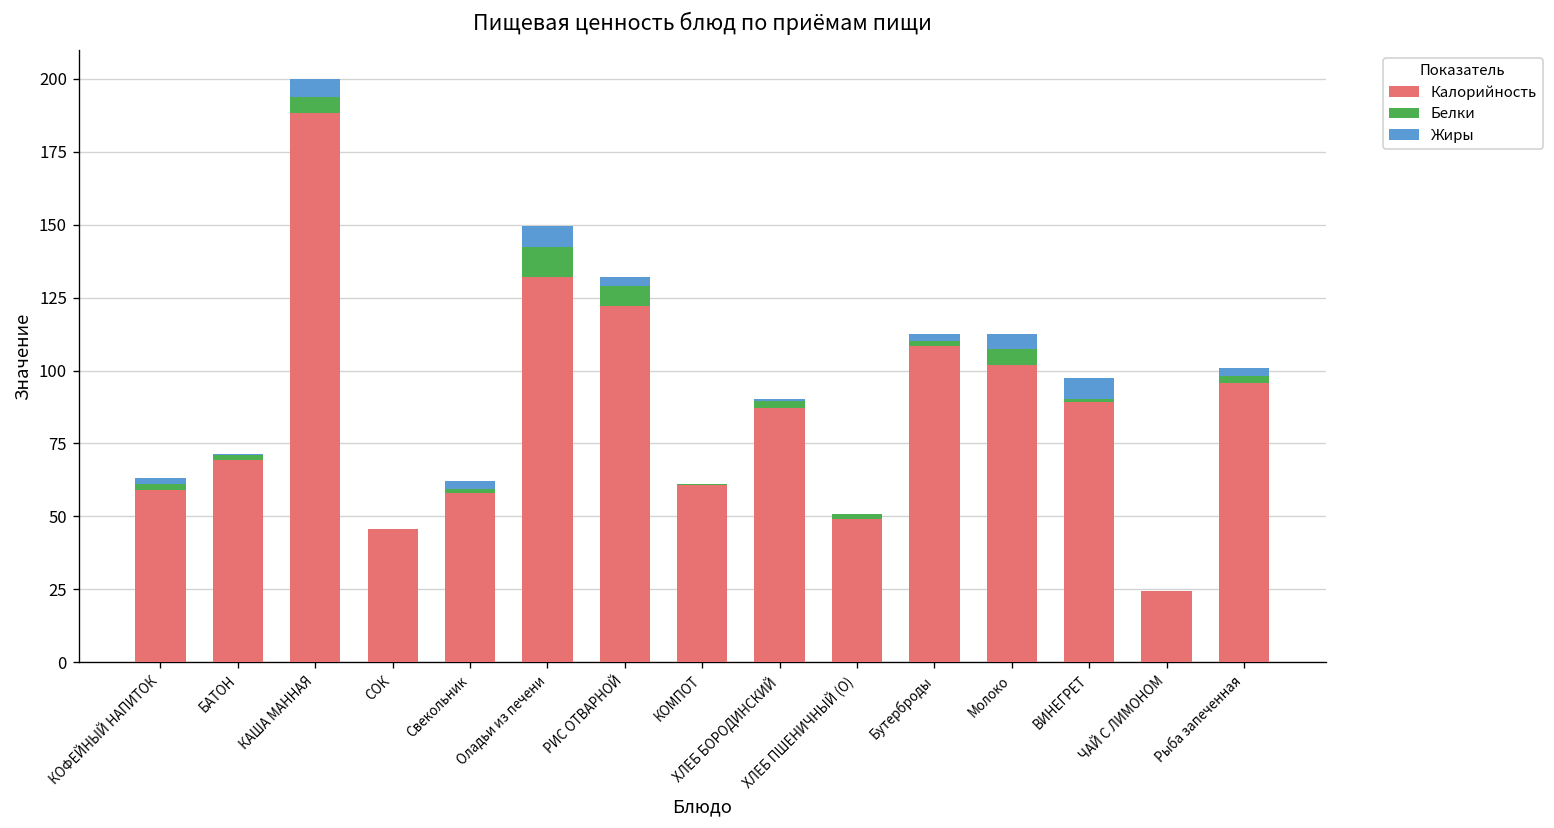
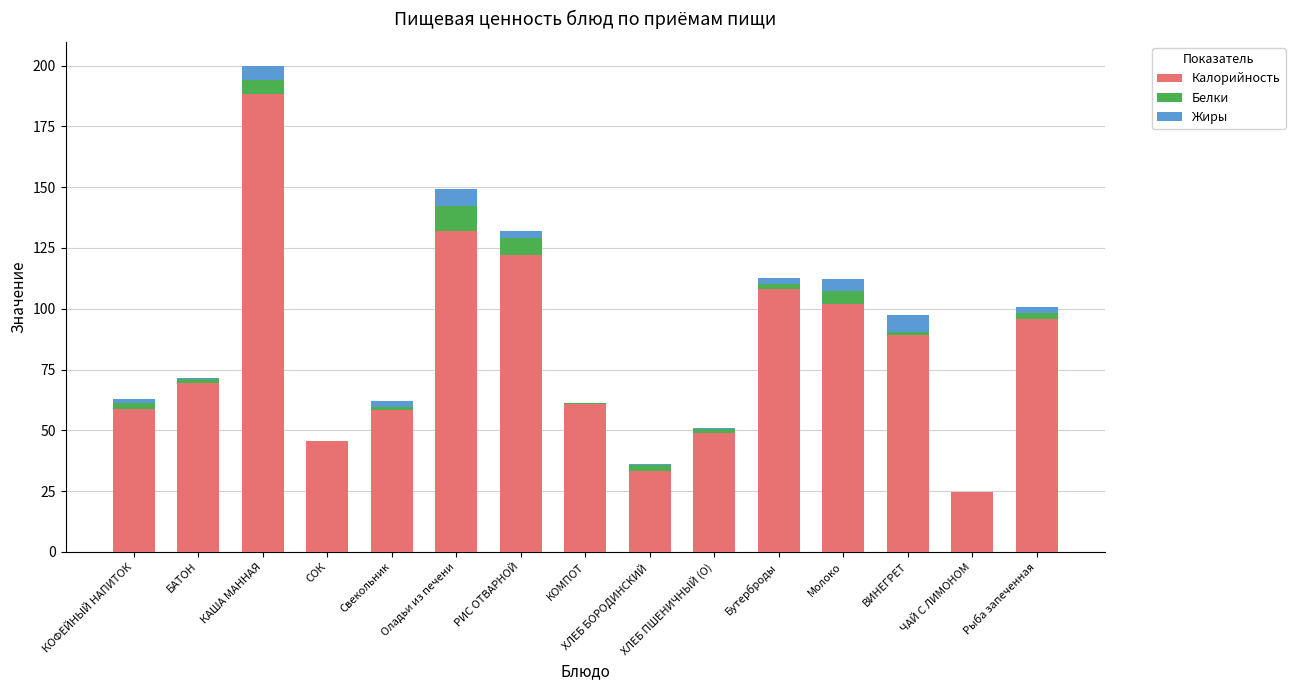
Калорийность, ХЛЕБ БОРОДИНСКИЙ: 87 -> 33
